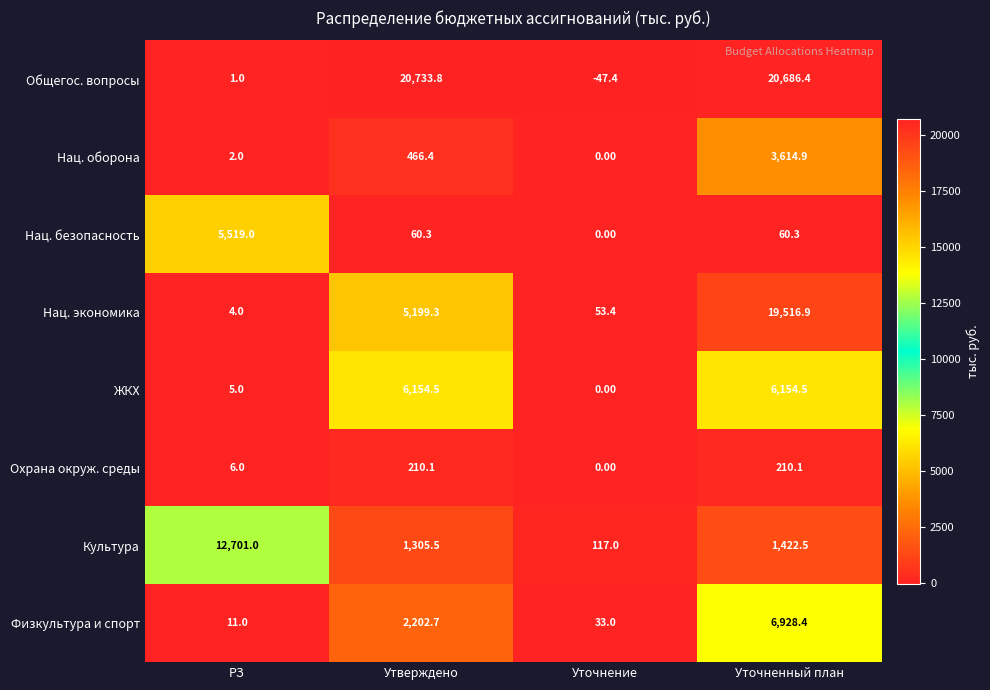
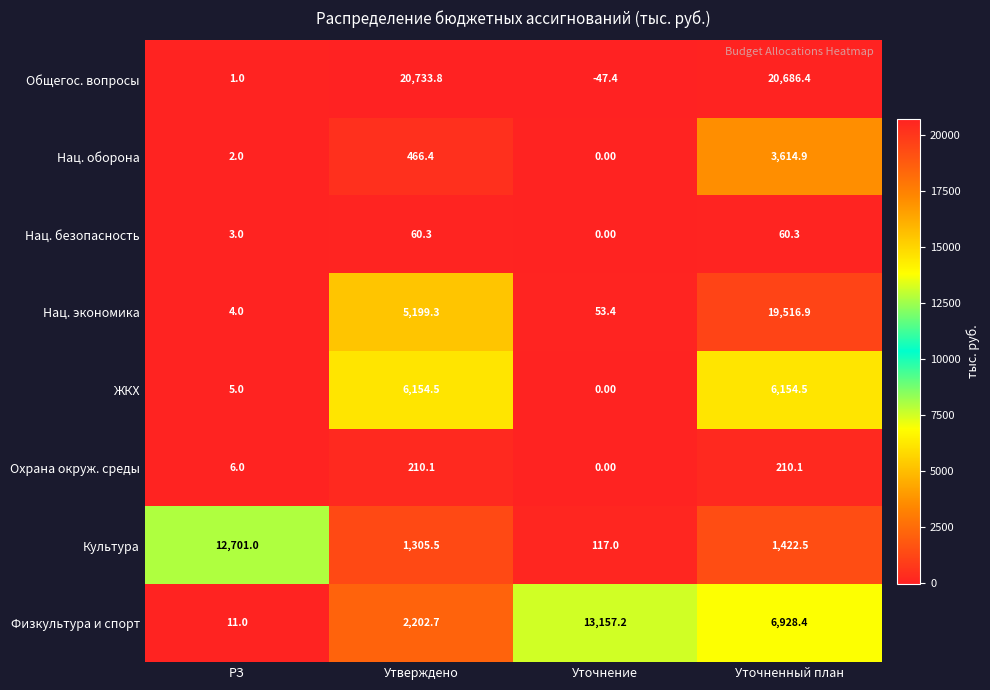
Нац. безопасность, РЗ: 5,519.0 -> 3.0
Физкультура и спорт, Уточнение: 33.0 -> 13,157.2
